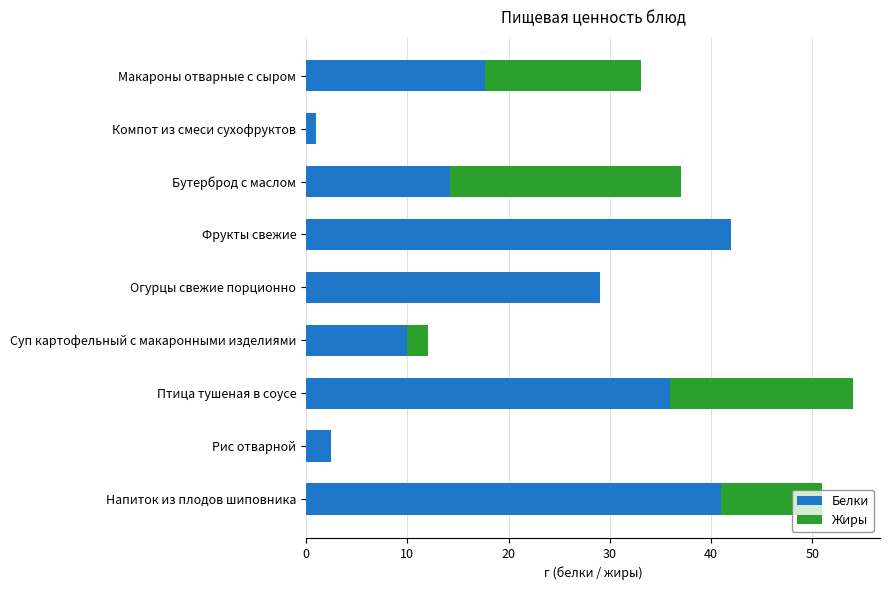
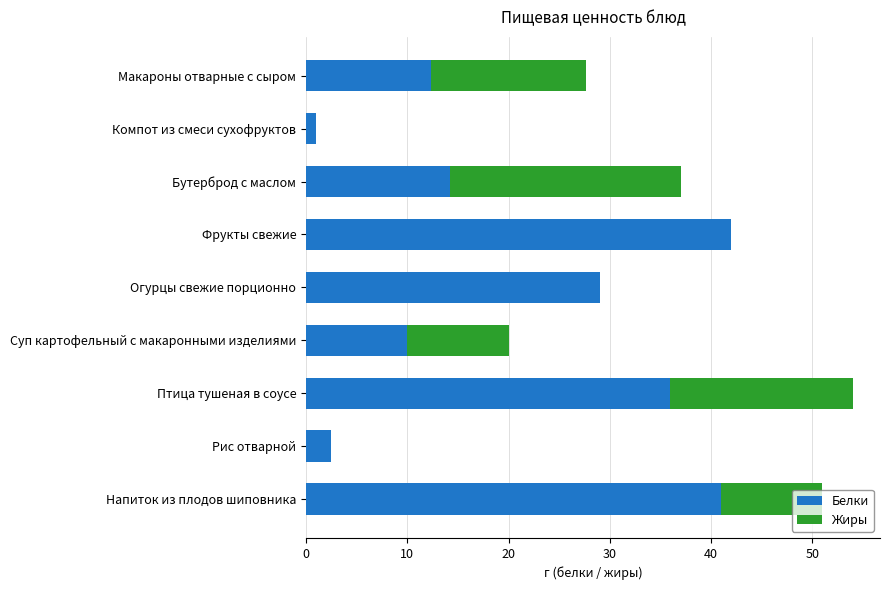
Белки, Макароны отварные с сыром: 17.7 -> 12.3
Жиры, Суп картофельный с макаронными изделиями: 2 -> 10
